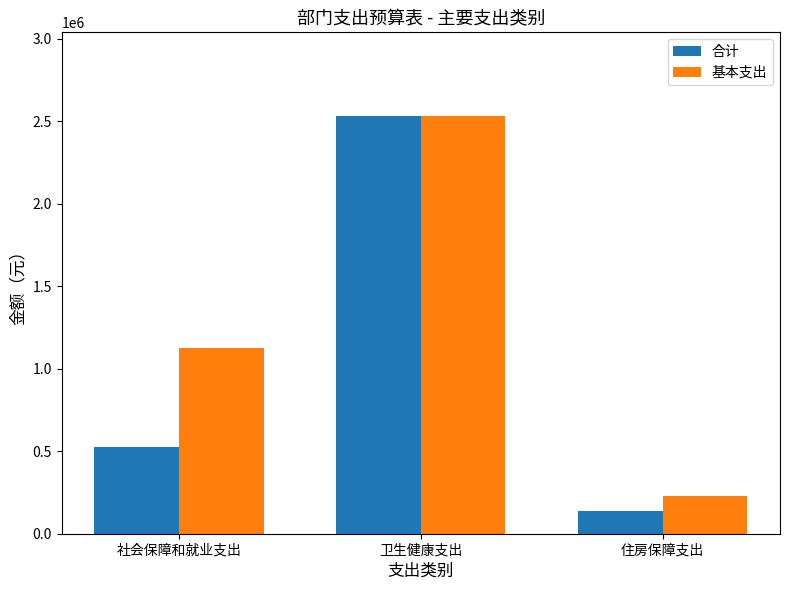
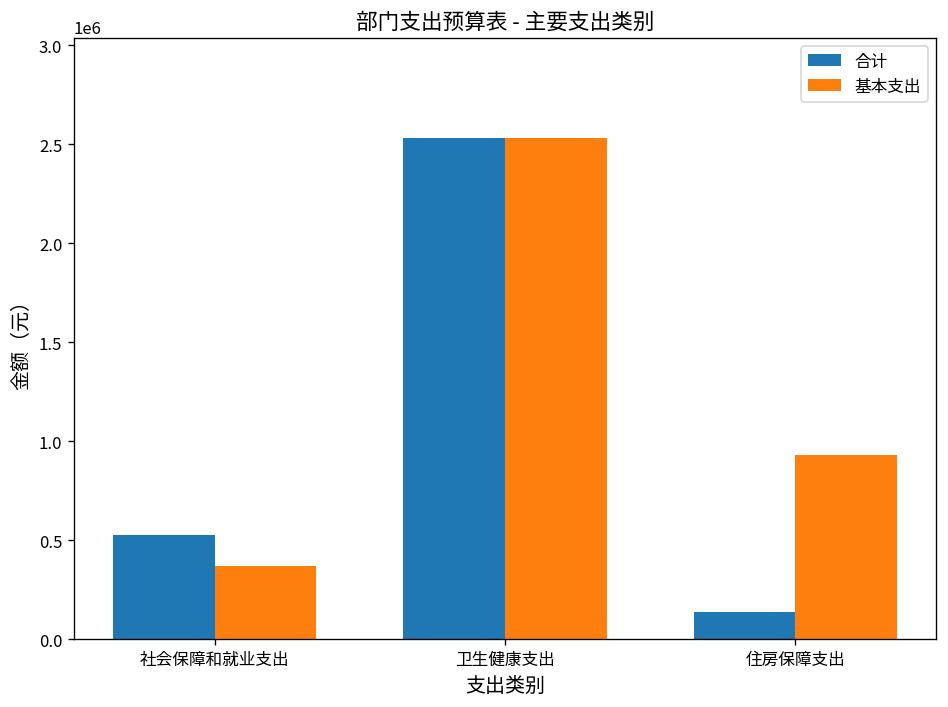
基本支出, 社会保障和就业支出: 1120000 -> 370000
基本支出, 住房保障支出: 230000 -> 930000
